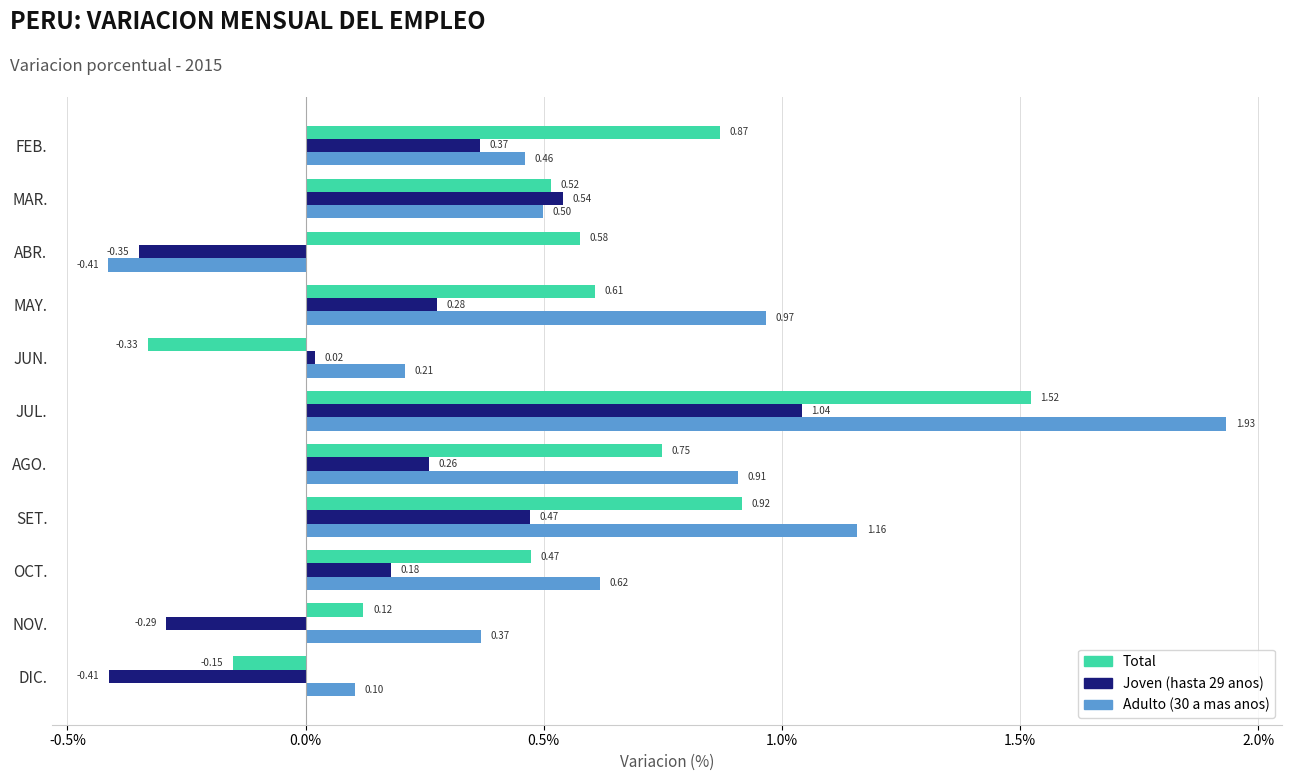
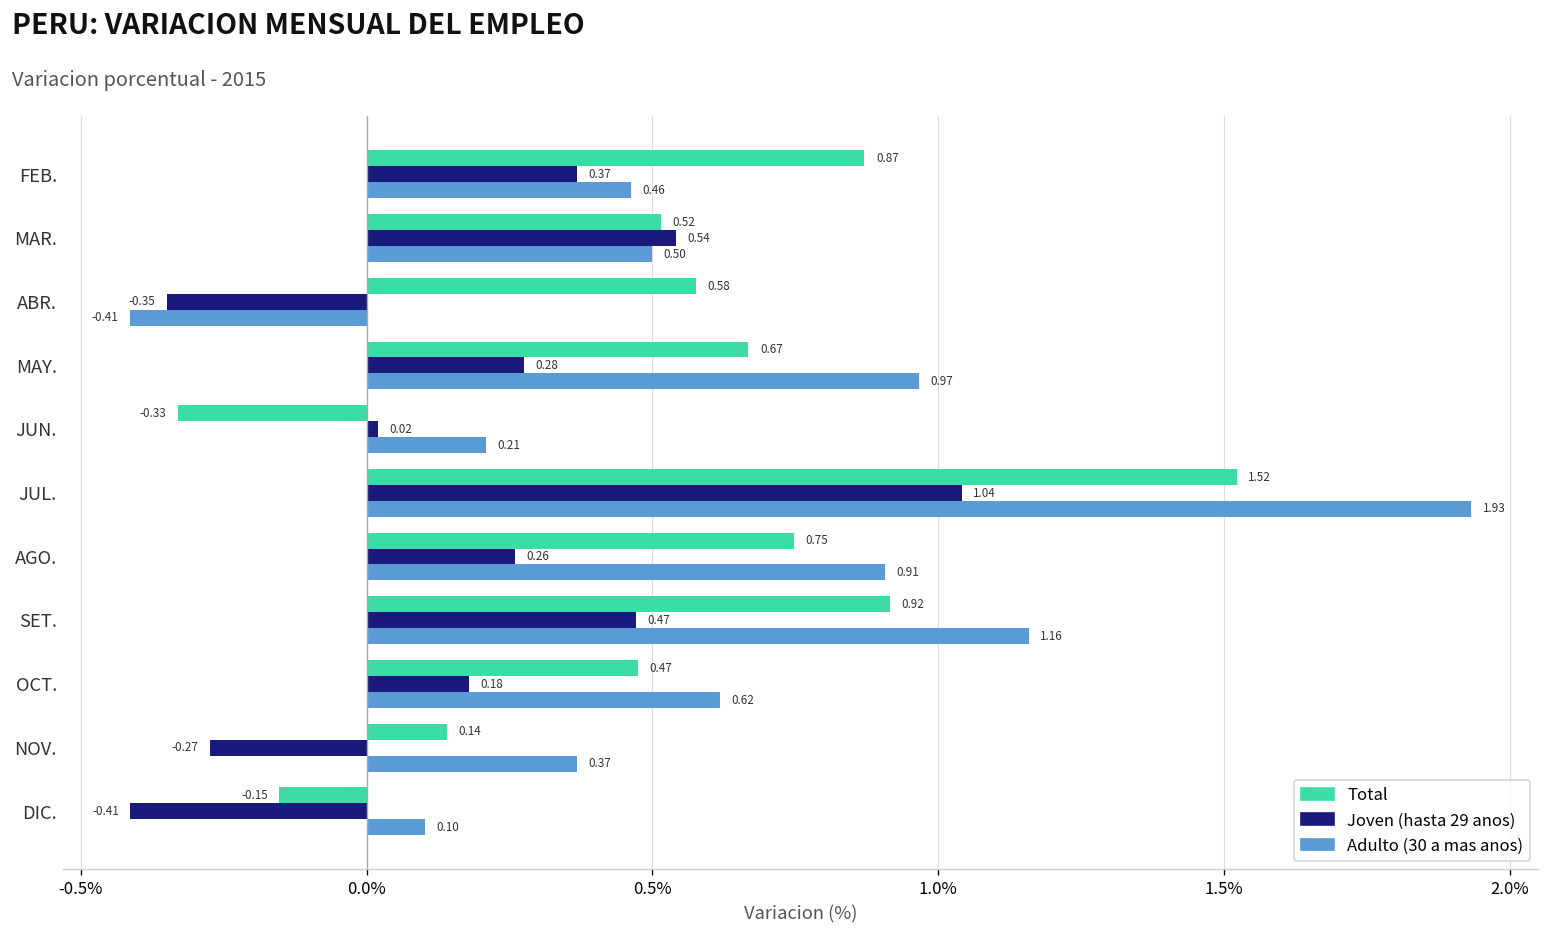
Total, MAY.: 0.61 -> 0.67
Total, NOV.: 0.12 -> 0.14
Joven (hasta 29 anos), NOV.: -0.29 -> -0.27
